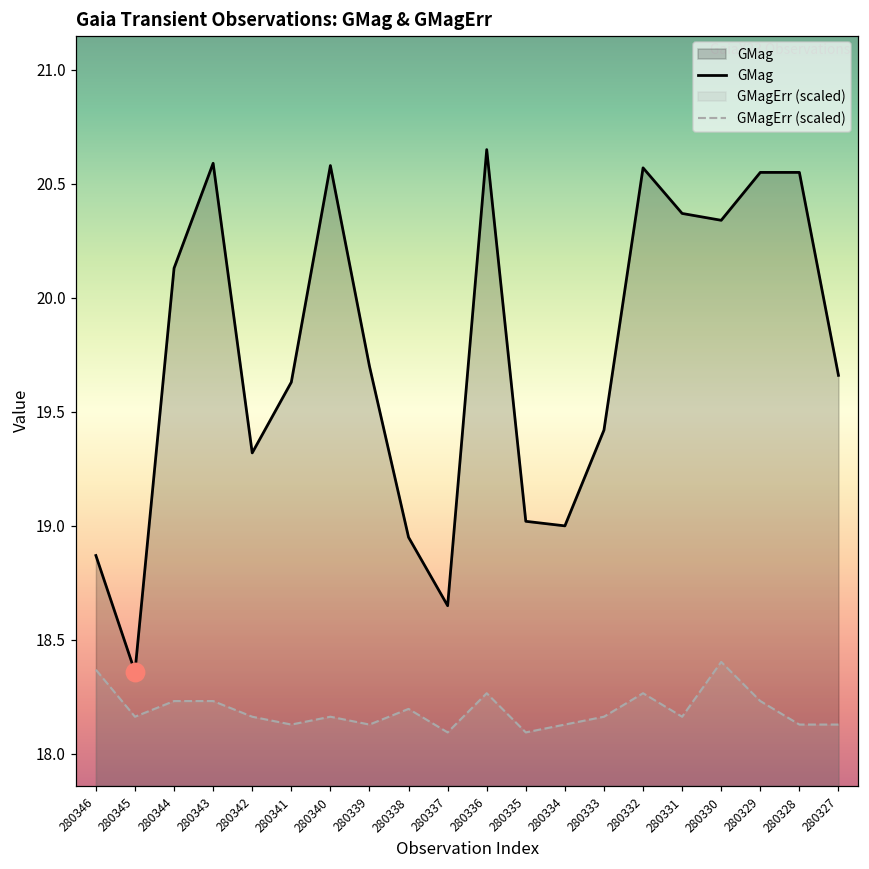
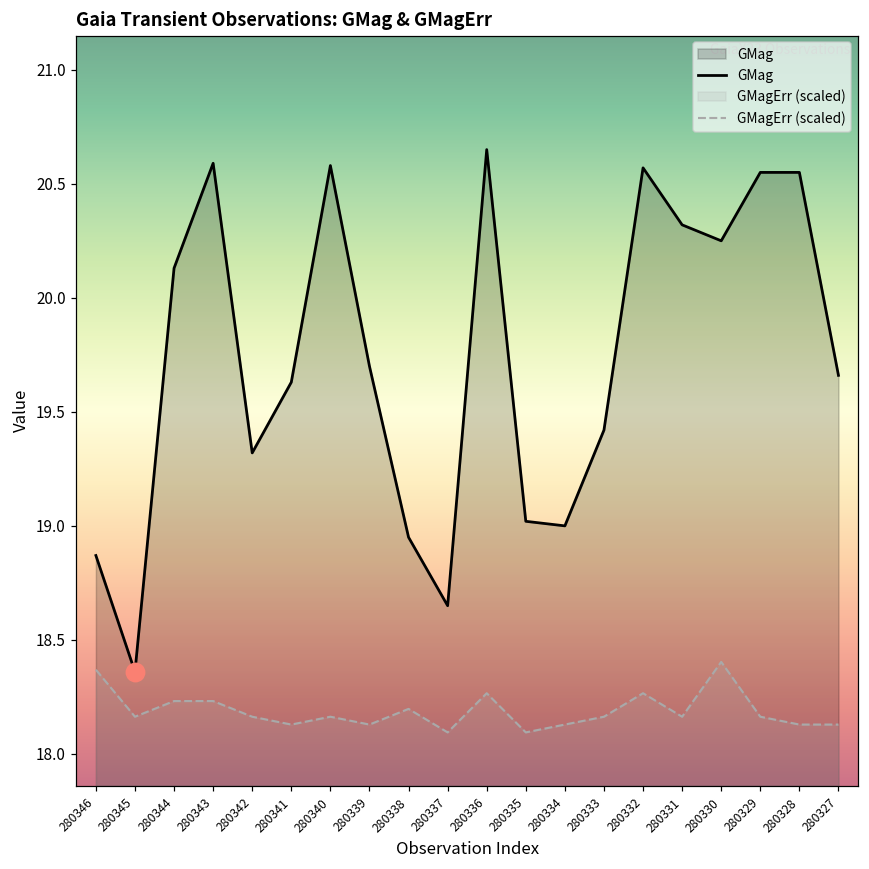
GMag, 280331: 20.37 -> 20.32
GMag, 280330: 20.34 -> 20.25
GMagErr (scaled), 280329: 18.23 -> 18.16
